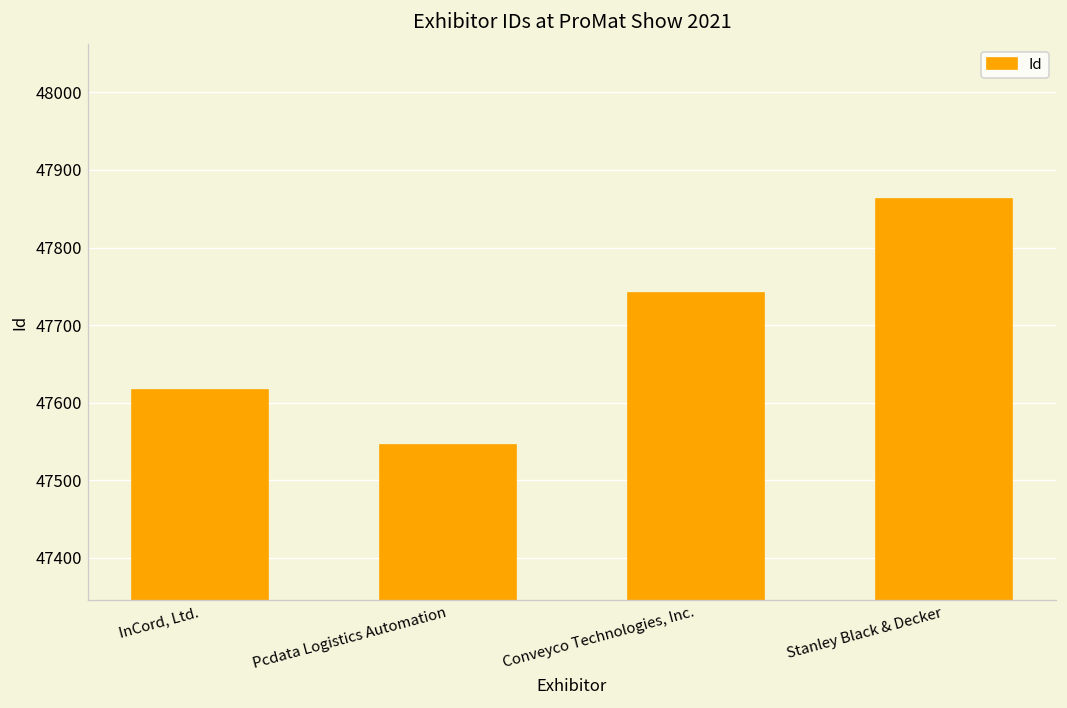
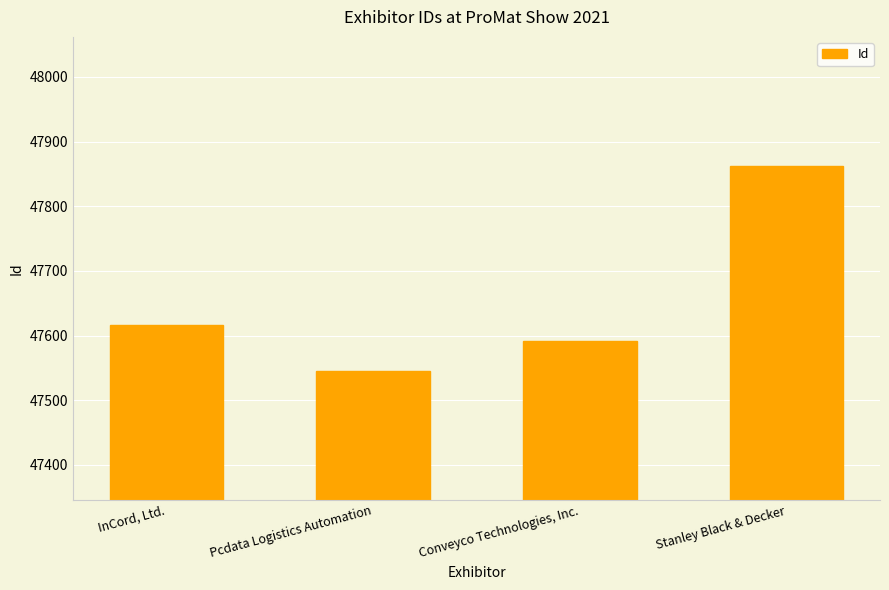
Conveyco Technologies, Inc.: 47740 -> 47590
